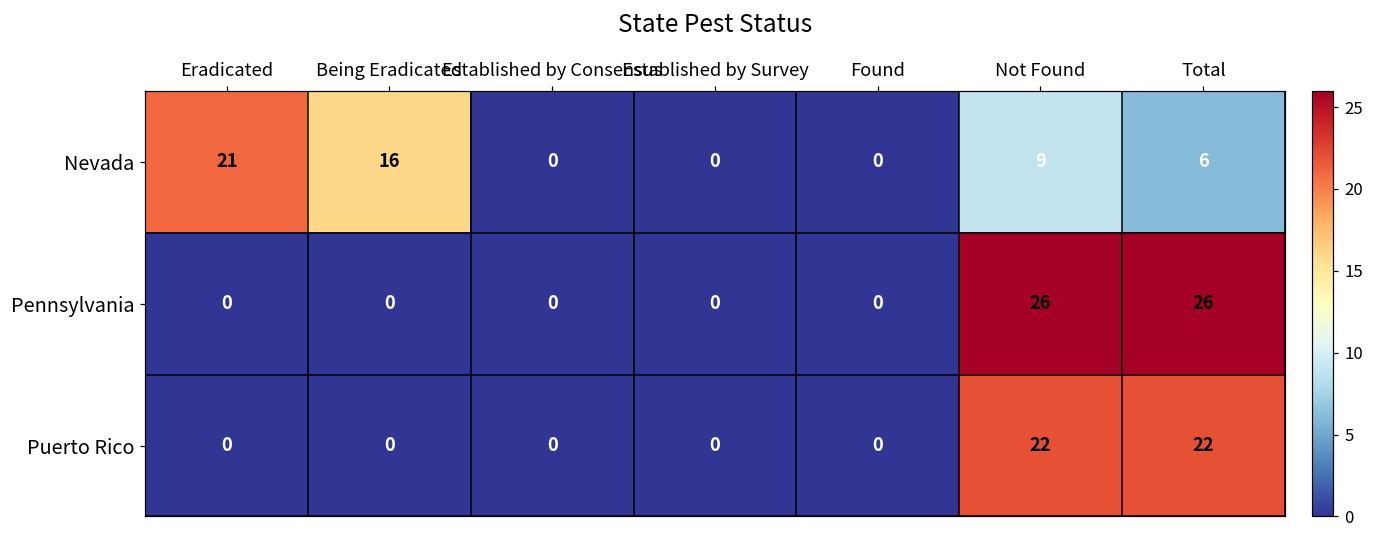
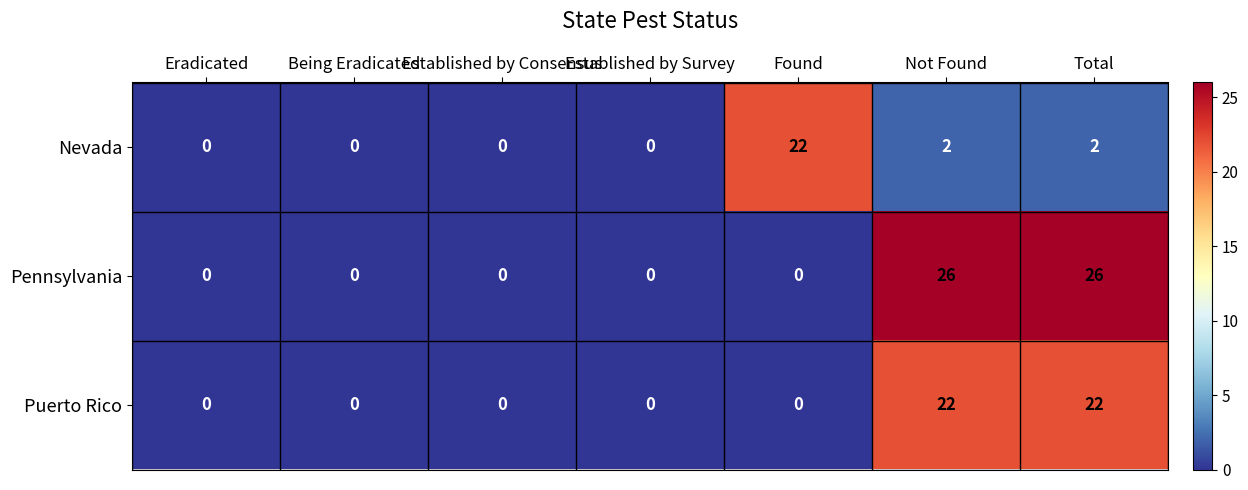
Nevada, Eradicated: 21 -> 0
Nevada, Being Eradicated: 16 -> 0
Nevada, Found: 0 -> 22
Nevada, Not Found: 9 -> 2
Nevada, Total: 6 -> 2
